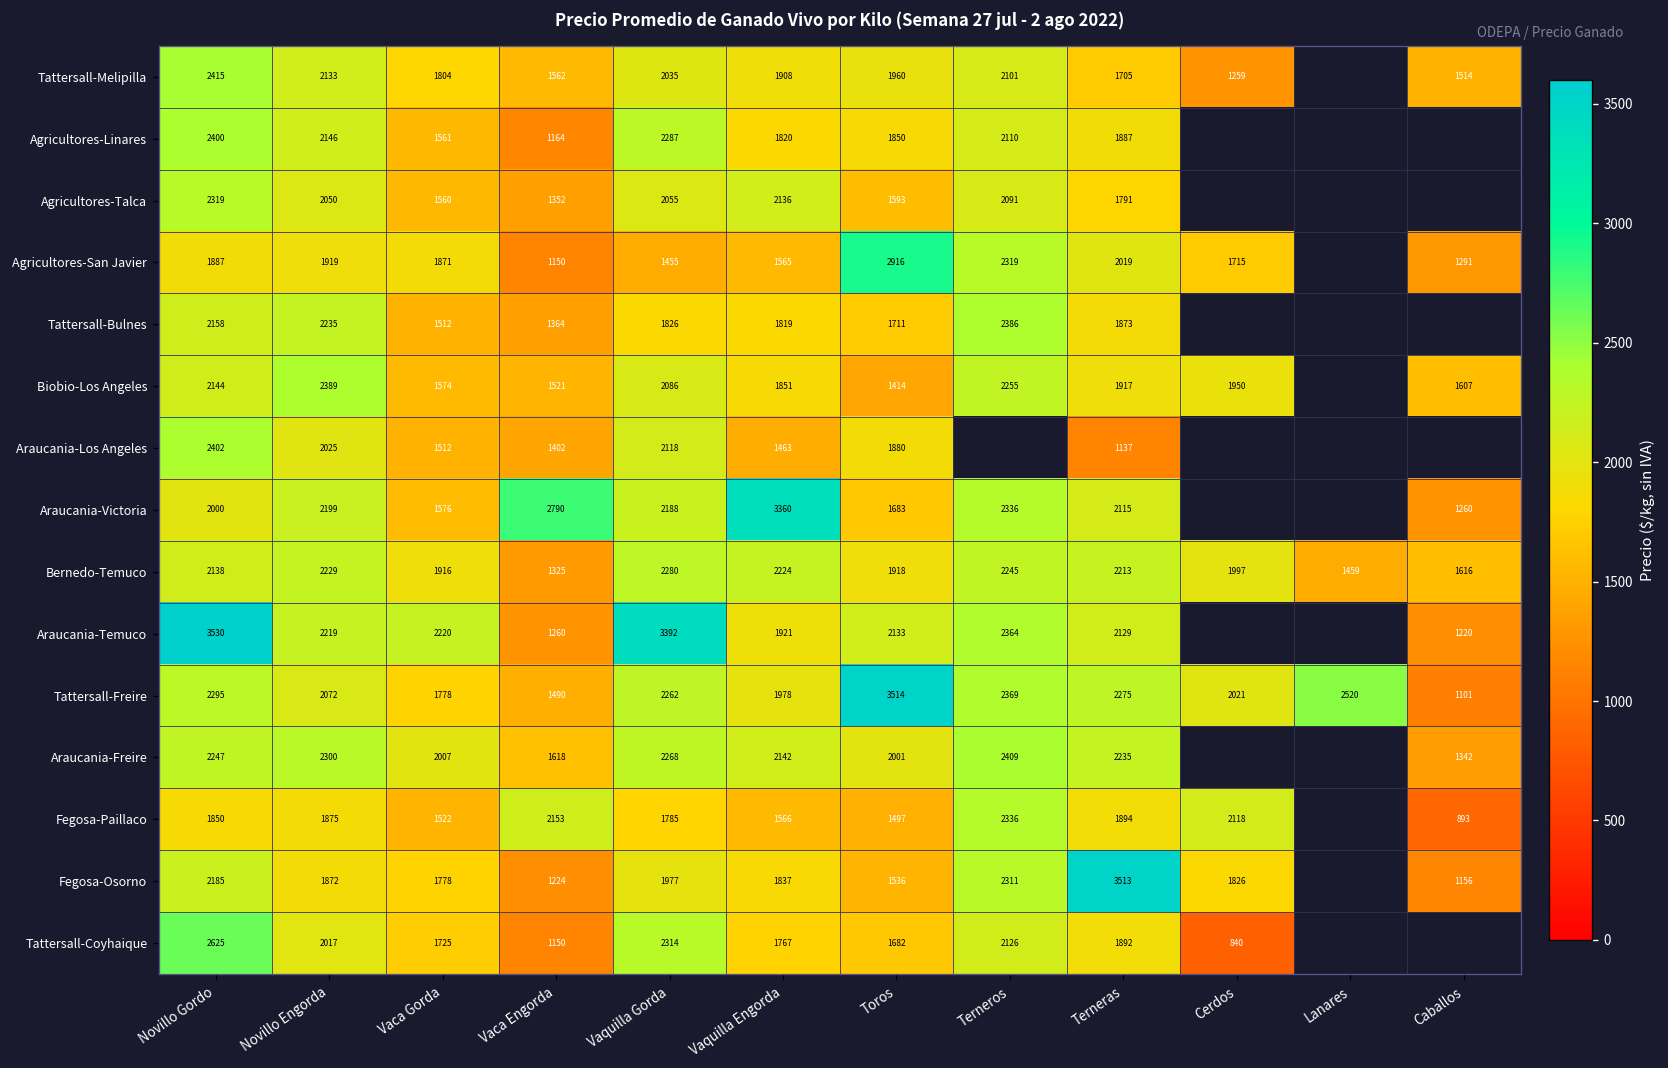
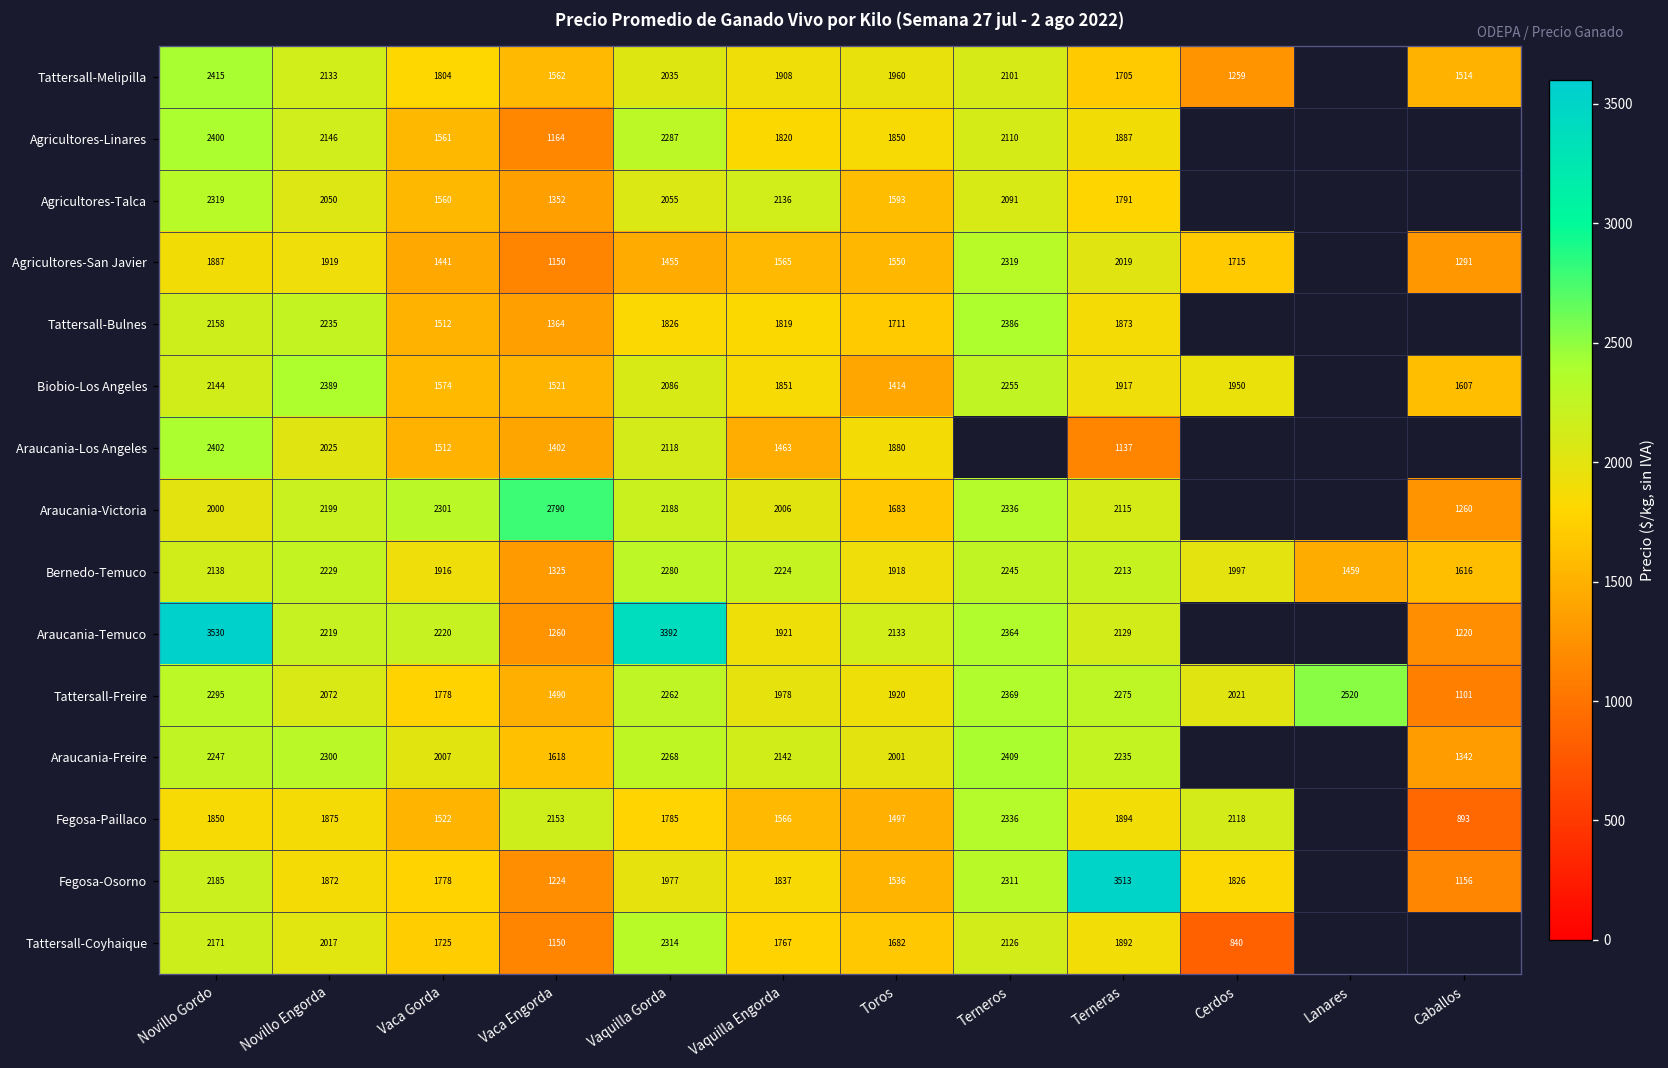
Agricultores-San Javier, Vaca Gorda: 1871 -> 1441
Agricultores-San Javier, Toros: 2916 -> 1550
Araucania-Victoria, Vaca Gorda: 1576 -> 2301
Araucania-Victoria, Vaquilla Engorda: 3360 -> 2006
Tattersall-Freire, Toros: 3514 -> 1920
Tattersall-Coyhaique, Novillo Gordo: 2625 -> 2171
